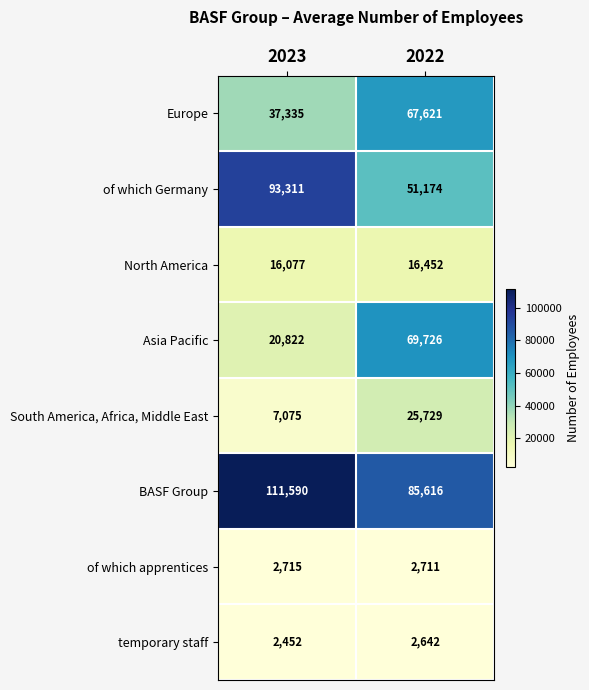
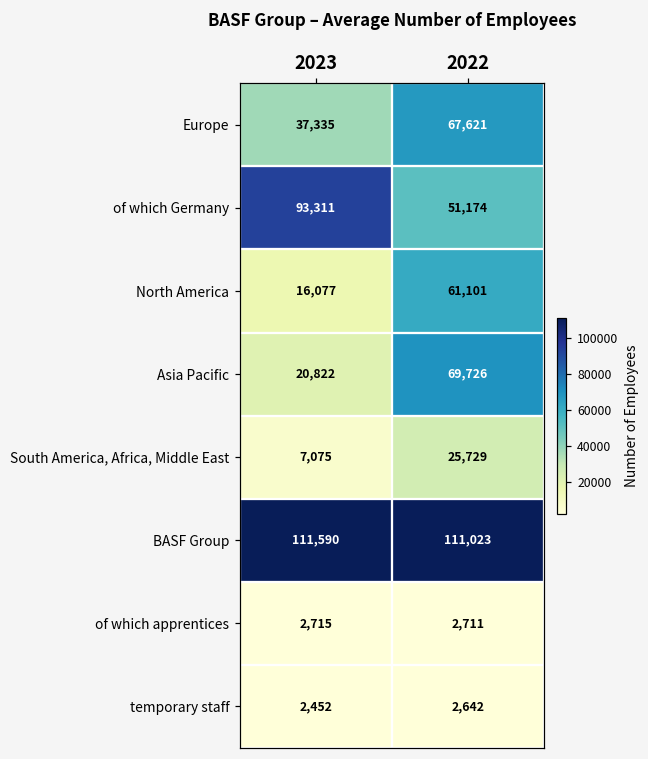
North America, 2022: 16,452 -> 61,101
BASF Group, 2022: 85,616 -> 111,023
